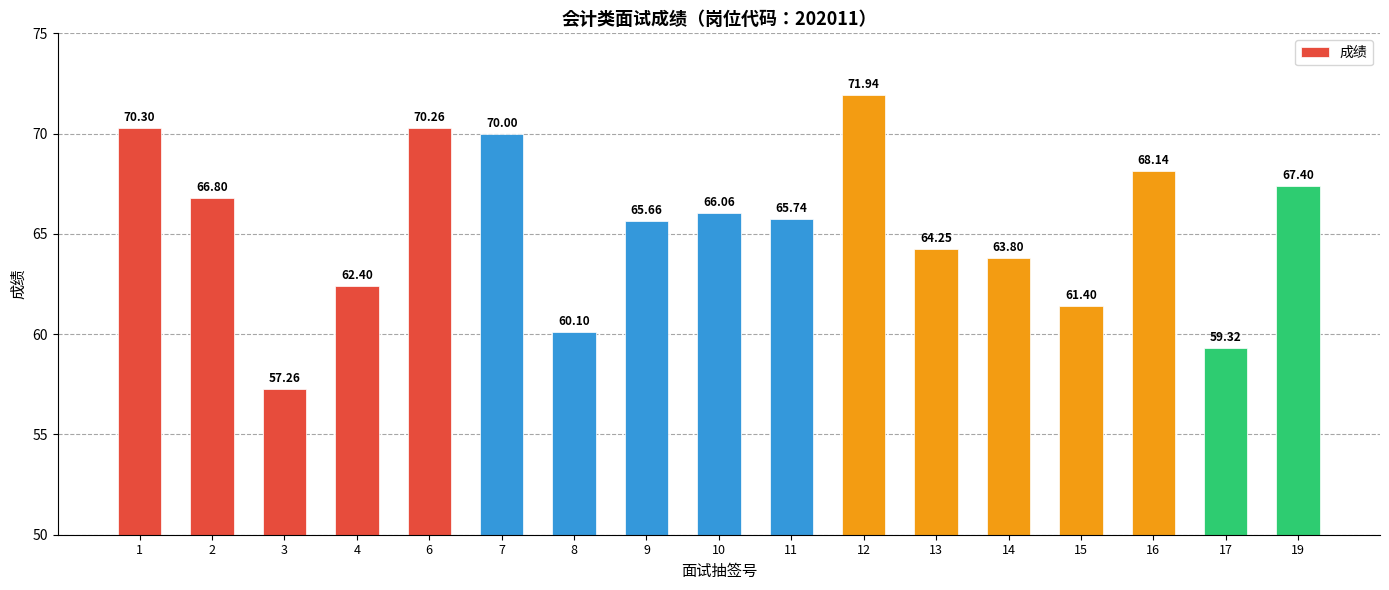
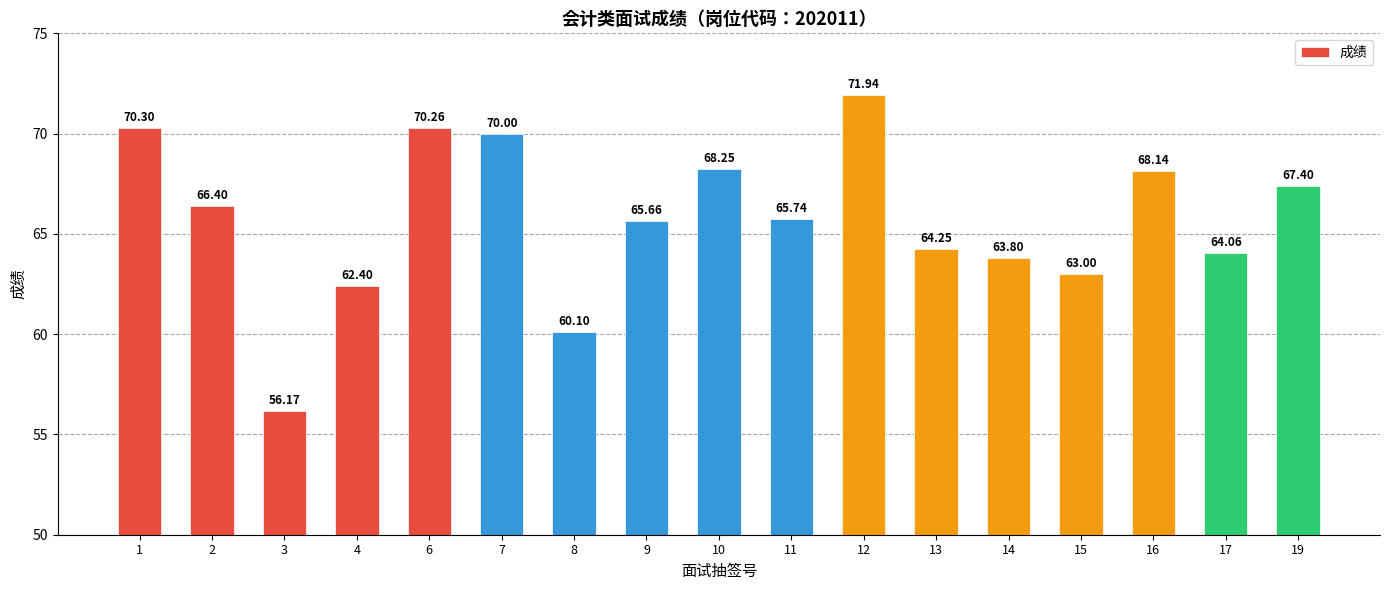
2: 66.80 -> 66.40
3: 57.26 -> 56.17
10: 66.06 -> 68.25
15: 61.40 -> 63.00
17: 59.32 -> 64.06
